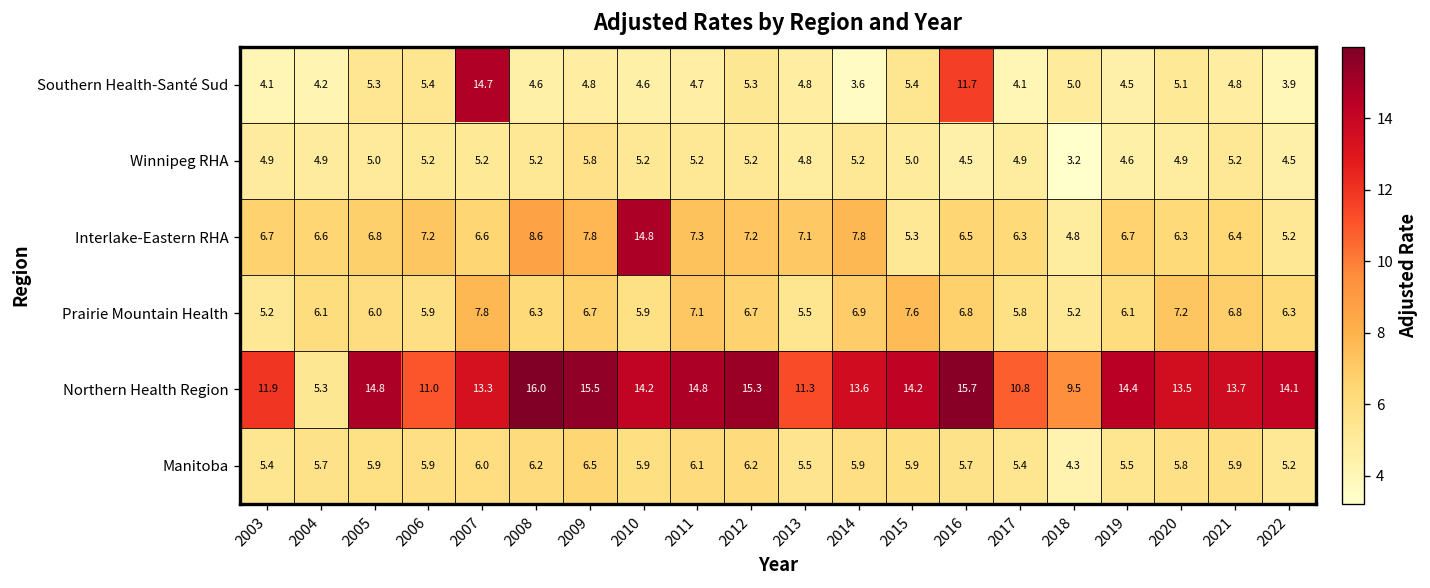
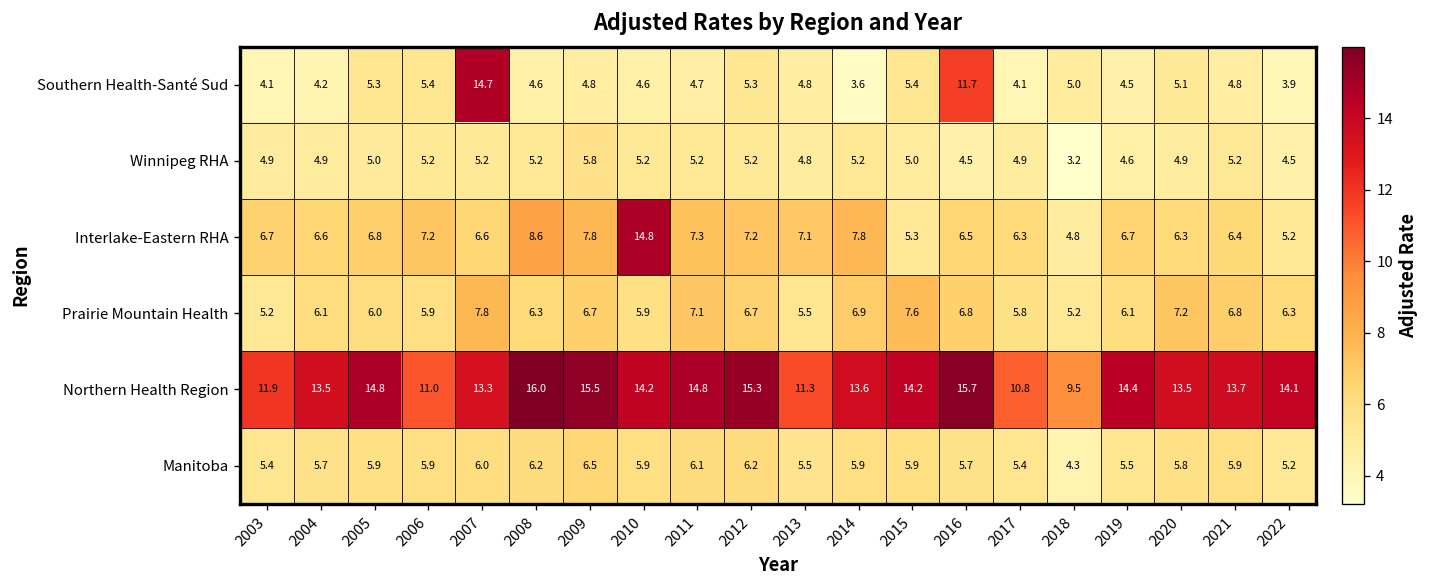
Northern Health Region, 2004: 5.3 -> 13.5
